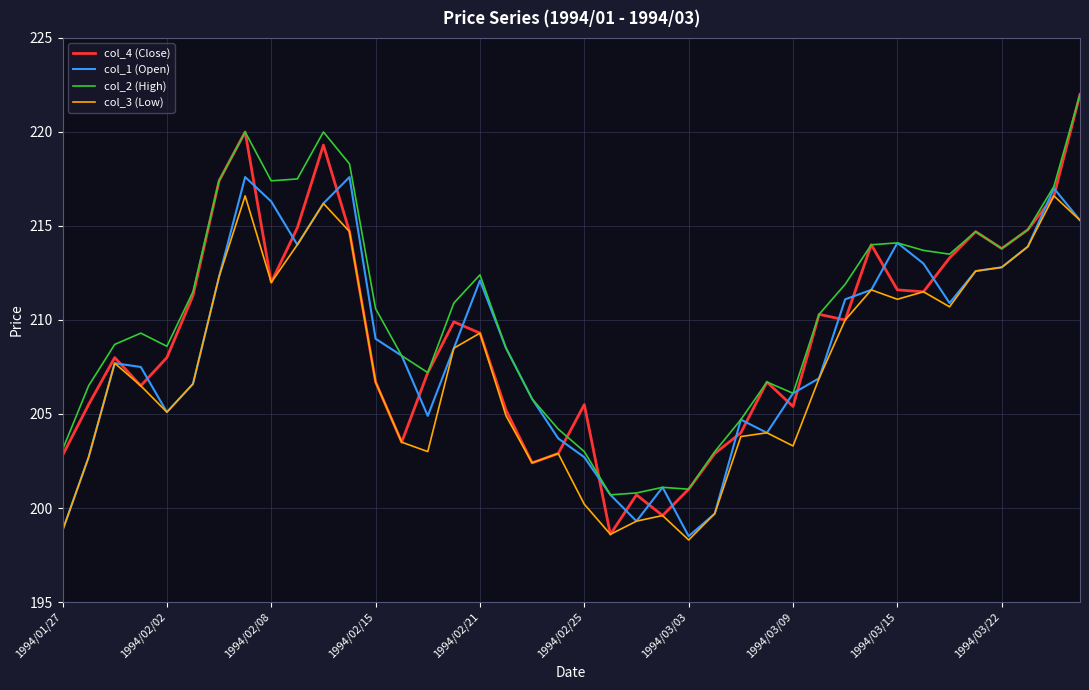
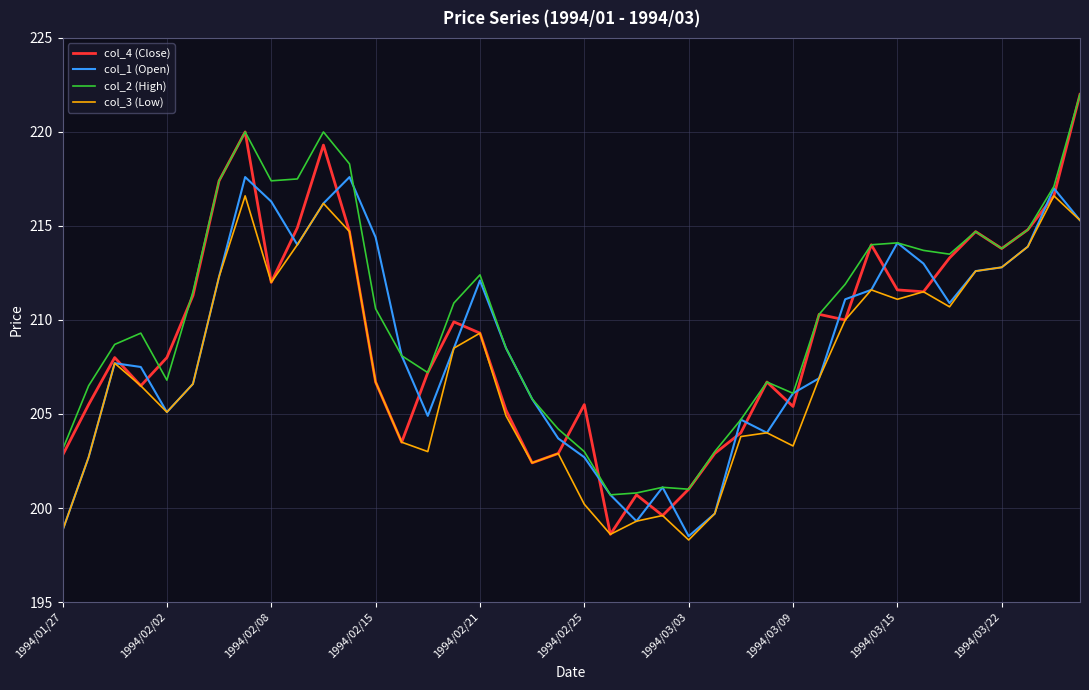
col_2 (High), 1994/02/02: 208.6 -> 206.8
col_1 (Open), 1994/02/15: 209.0 -> 214.4
